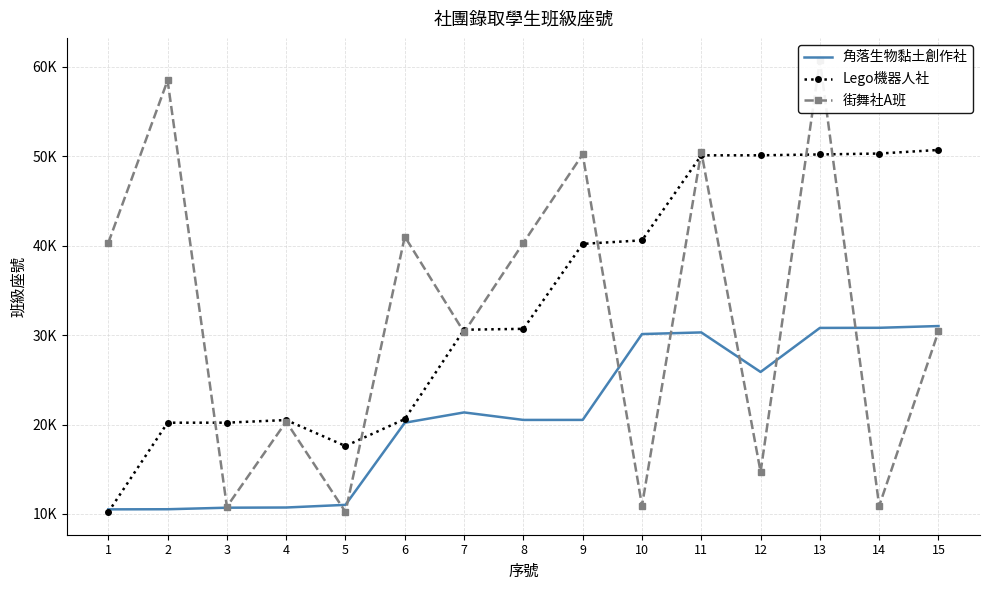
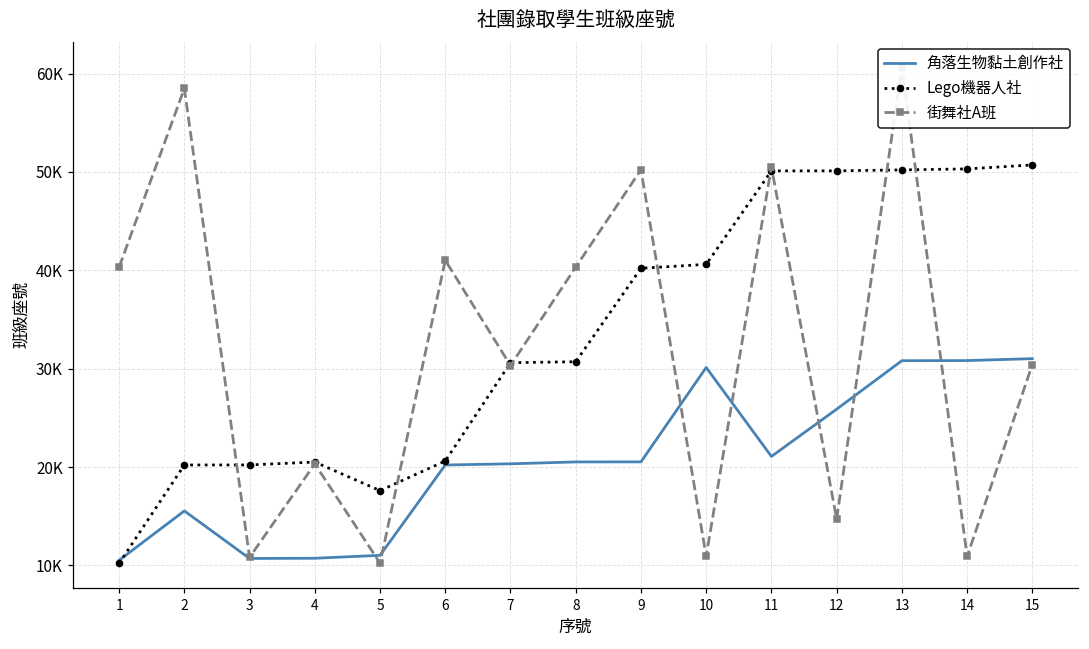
角落生物黏土創作社, 2: 11000 -> 16000
角落生物黏土創作社, 7: 21000 -> 20000
角落生物黏土創作社, 11: 30000 -> 21000
